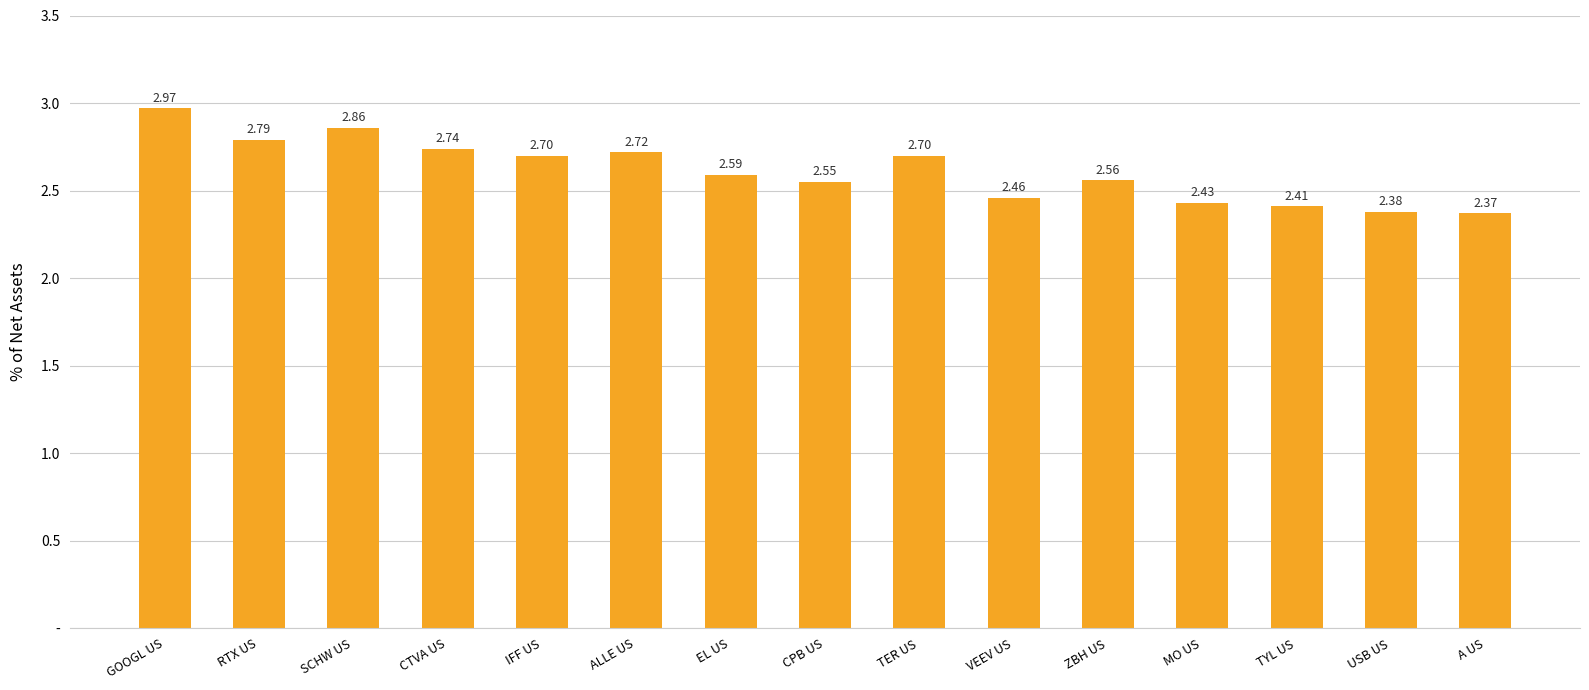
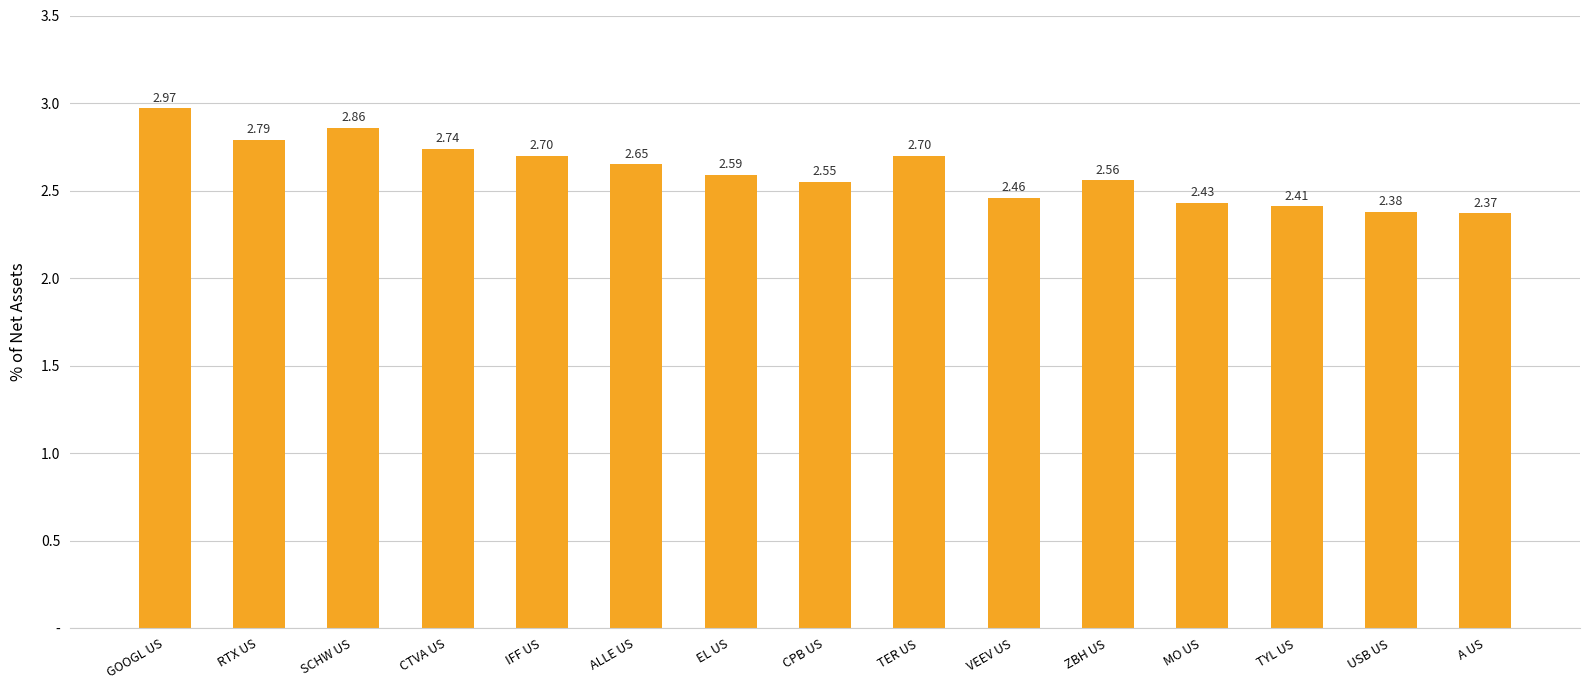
ALLE US: 2.72 -> 2.65
